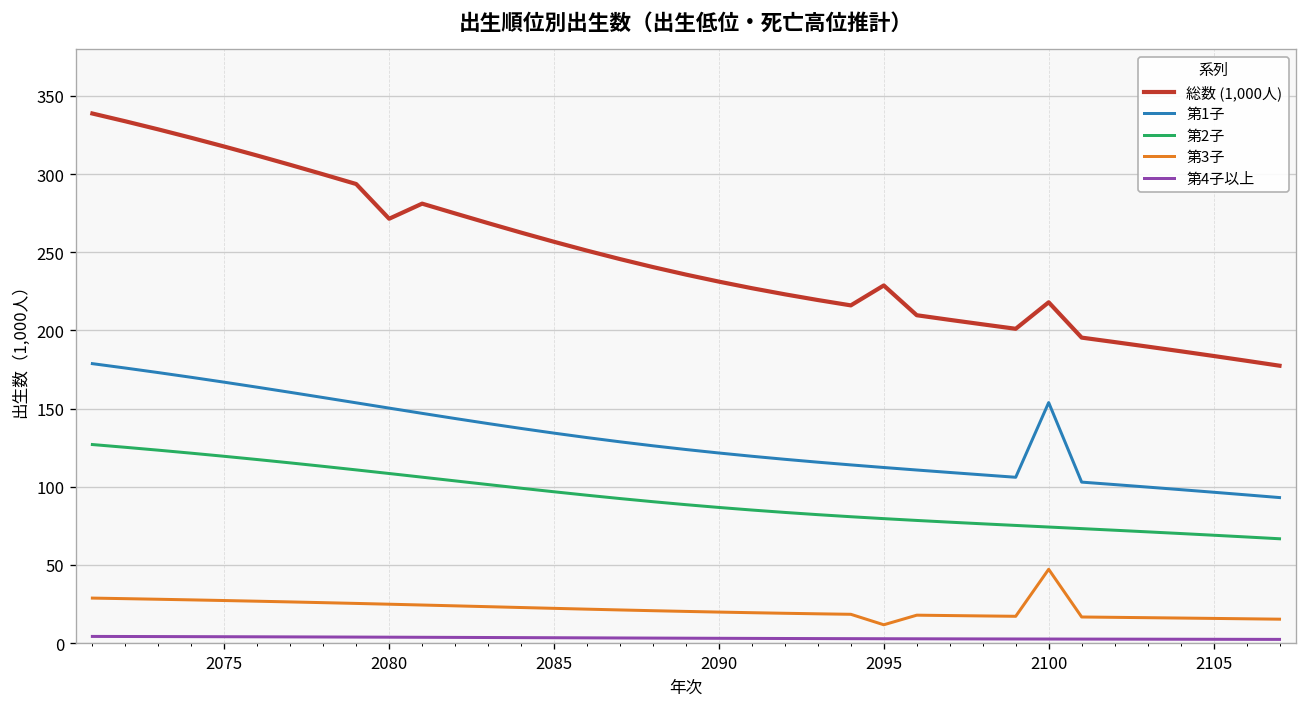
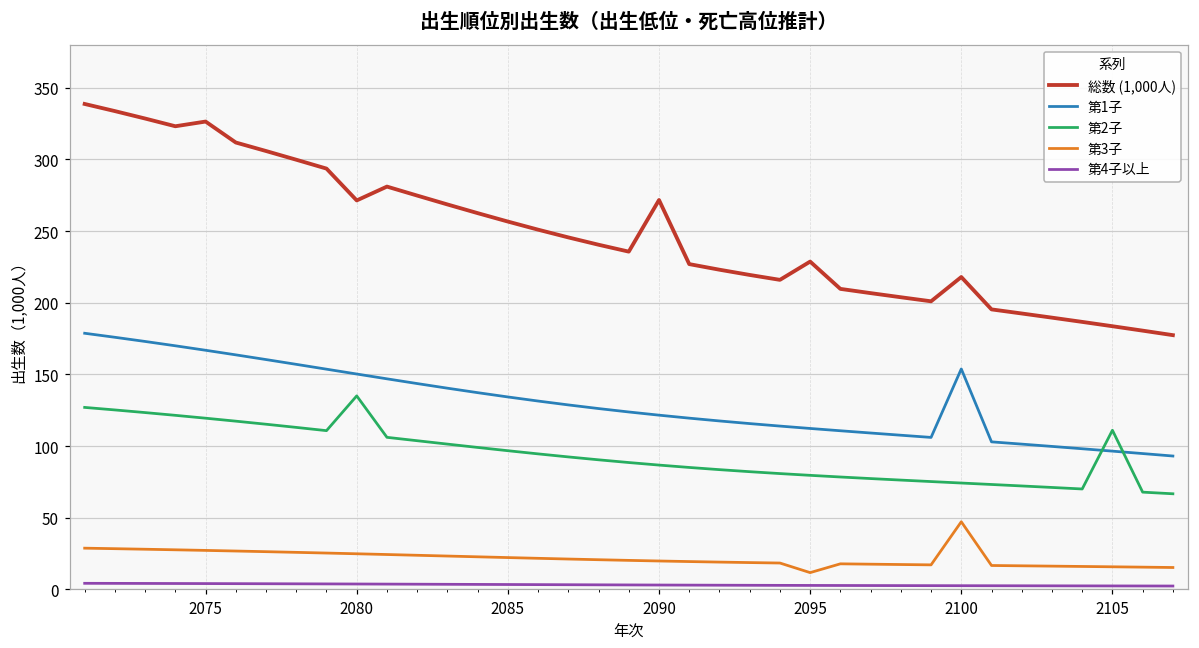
総数 (1,000人), 2075: 318 -> 326
第2子, 2080: 108 -> 135
総数 (1,000人), 2090: 231 -> 272
第2子, 2105: 69 -> 111
